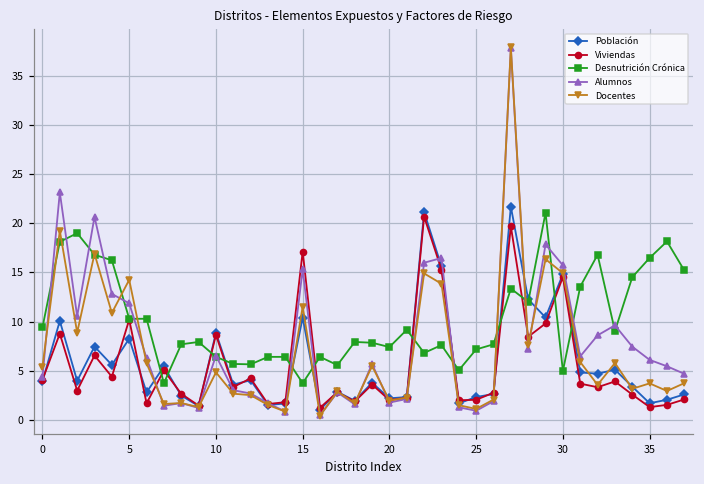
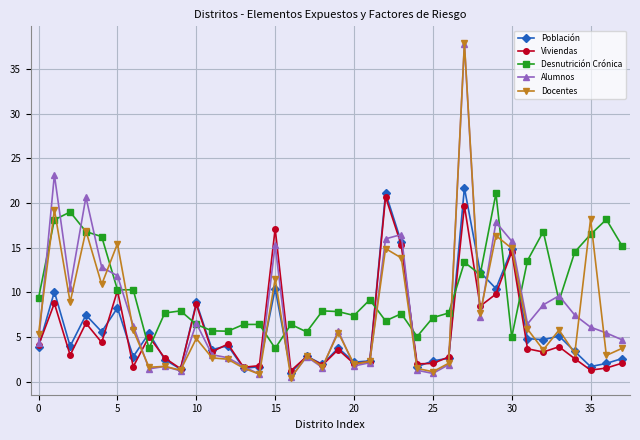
Docentes, 5: 14 -> 15
Docentes, 35: 4 -> 18
